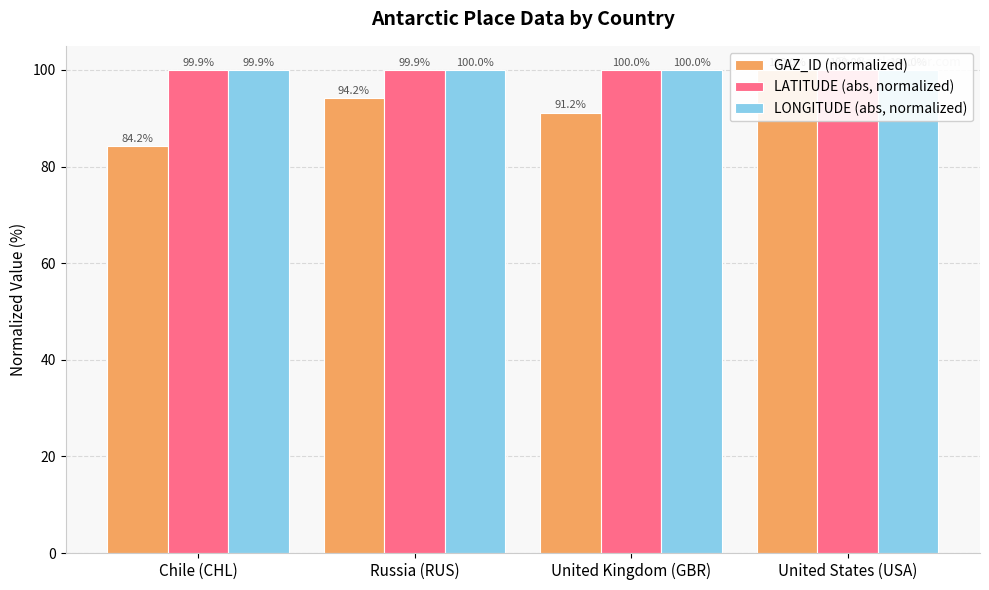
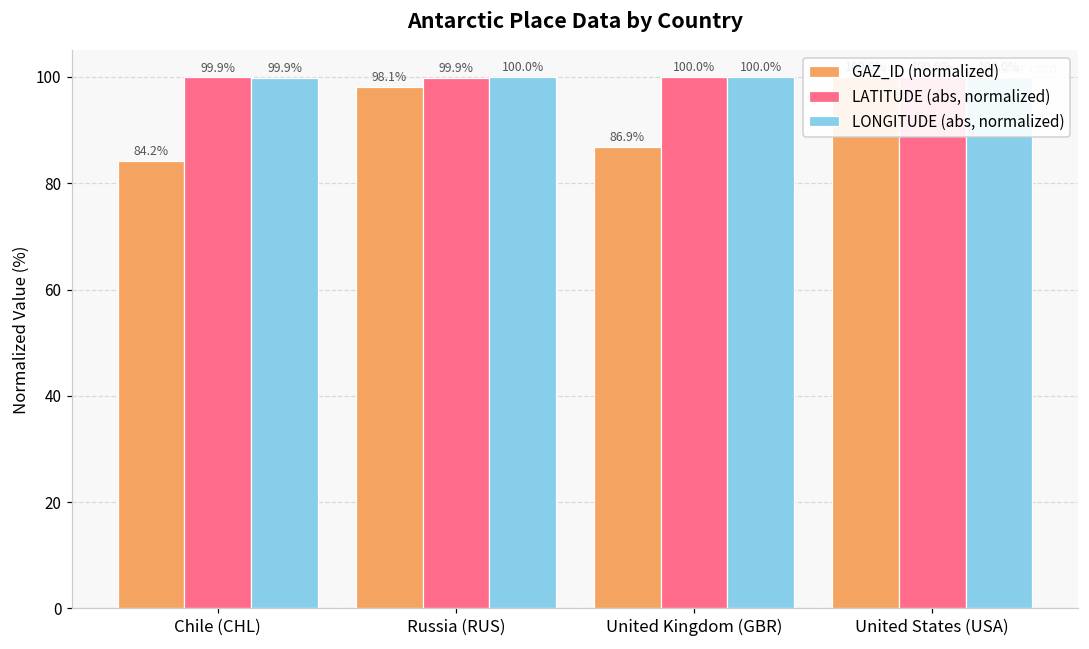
GAZ_ID (normalized), Russia (RUS): 94.2% -> 98.1%
GAZ_ID (normalized), United Kingdom (GBR): 91.2% -> 86.9%
